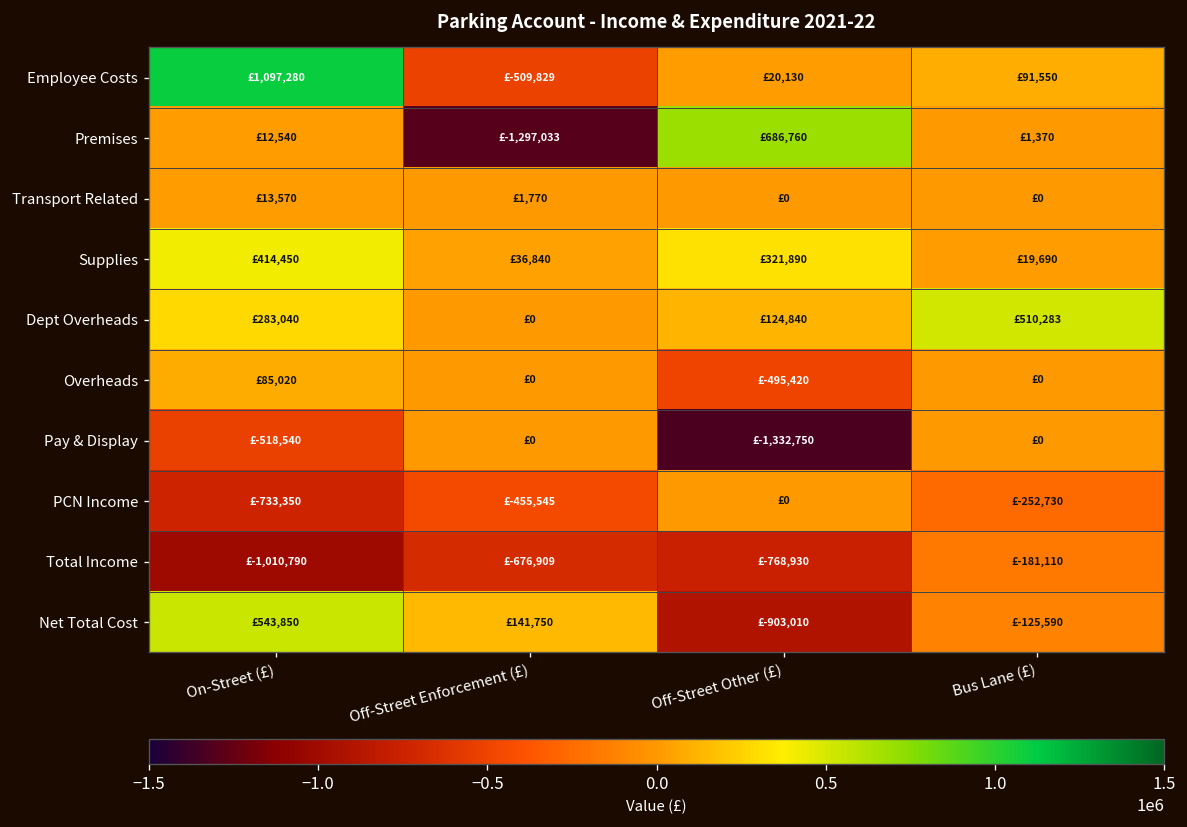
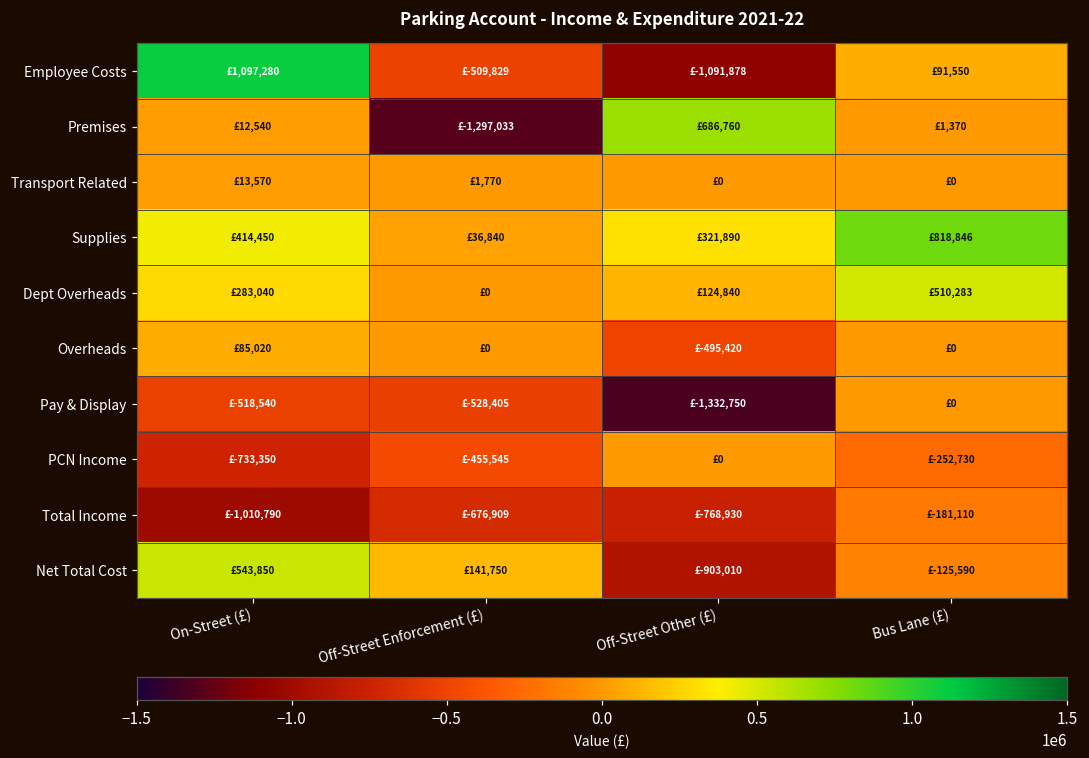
Employee Costs, Off-Street Other (£): £20,130 -> £-1,091,878
Supplies, Bus Lane (£): £19,690 -> £818,846
Pay & Display, Off-Street Enforcement (£): £0 -> £-528,405
